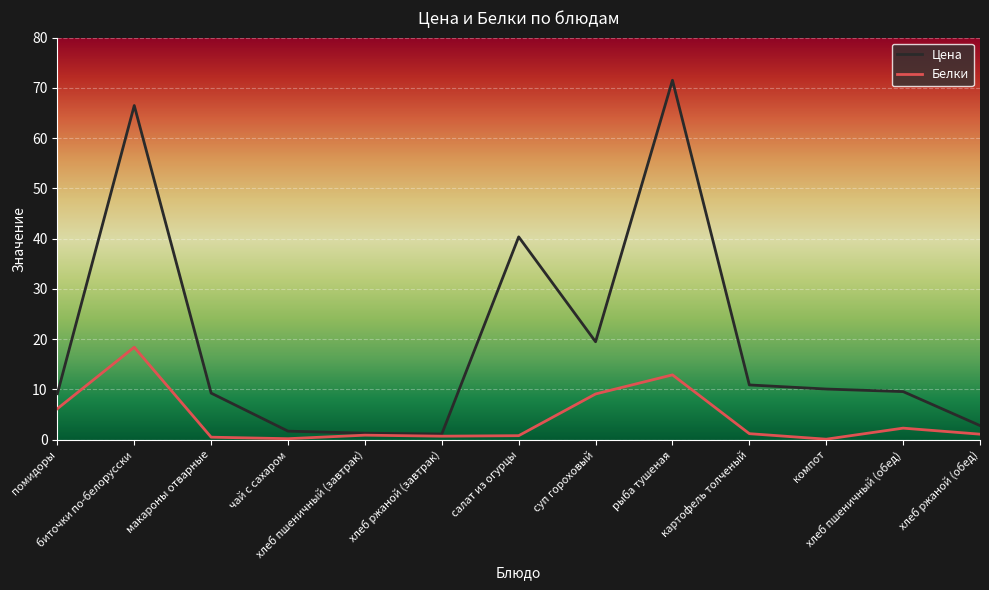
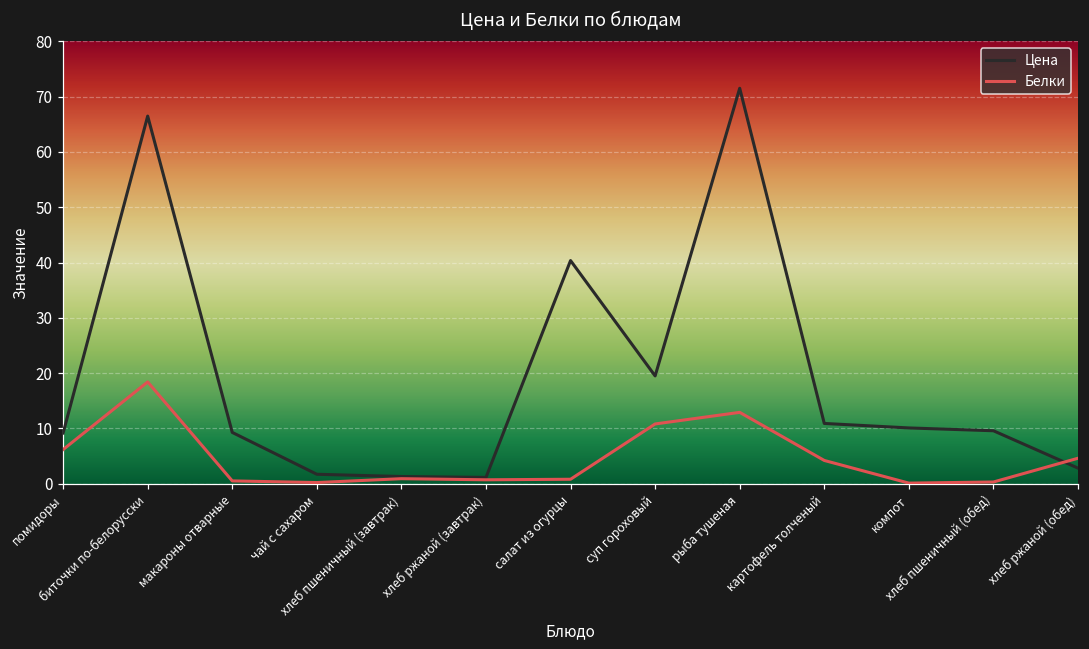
Белки, суп гороховый: 9 -> 11
Белки, картофель толченый: 1 -> 4
Белки, хлеб пшеничный (обед): 2 -> 0
Белки, хлеб ржаной (обед): 1 -> 5
